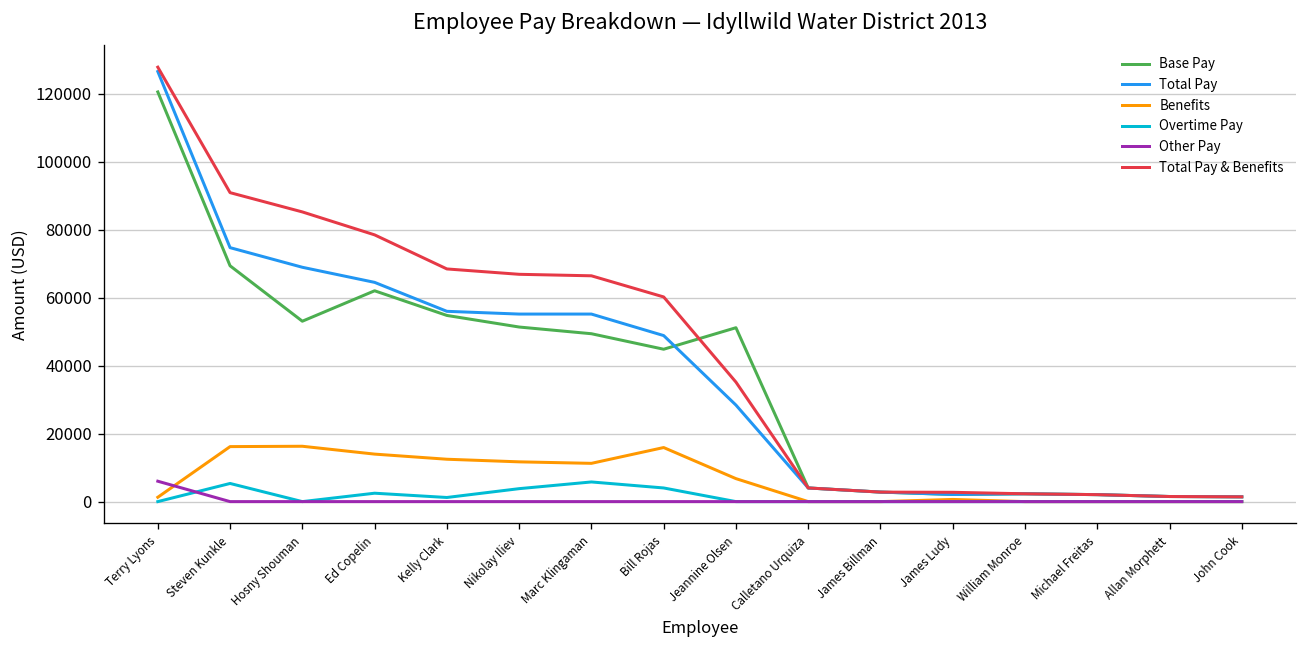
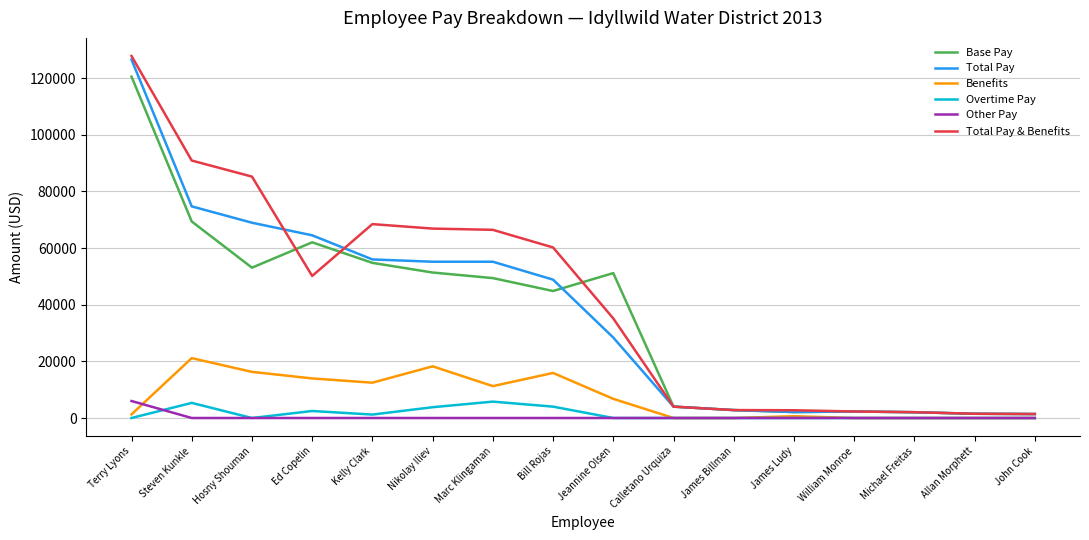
Benefits, Steven Kunkle: 16000 -> 21000
Total Pay & Benefits, Ed Copelin: 78000 -> 50000
Benefits, Nikolay Iliev: 12000 -> 18000
